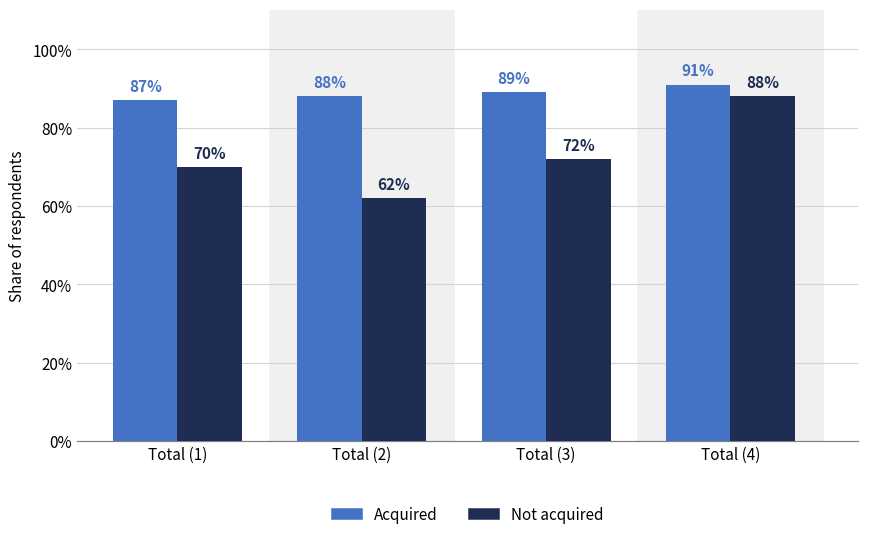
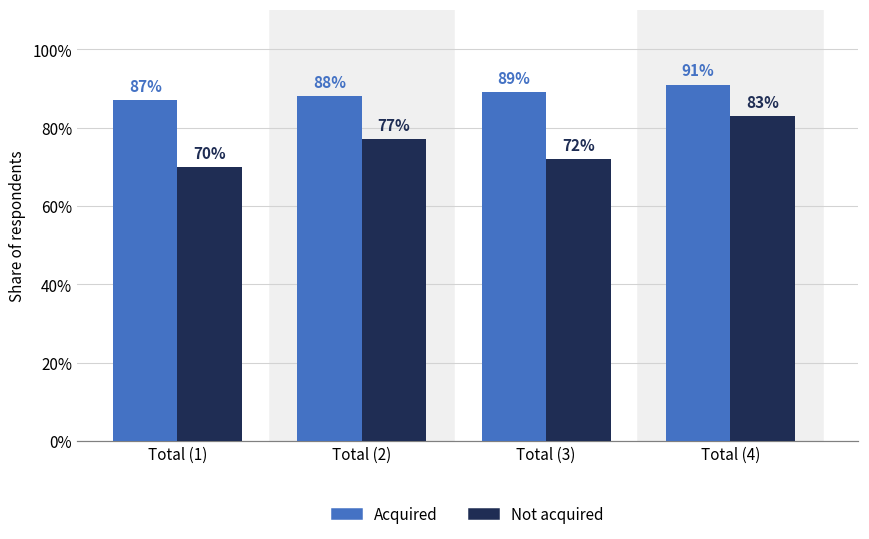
Not acquired, Total (2): 62% -> 77%
Not acquired, Total (4): 88% -> 83%
